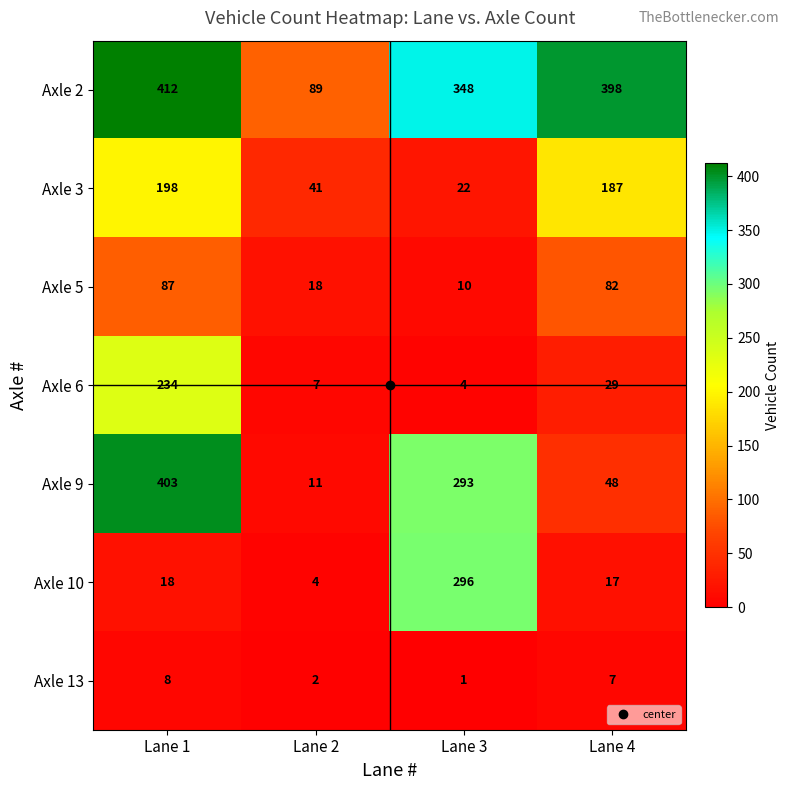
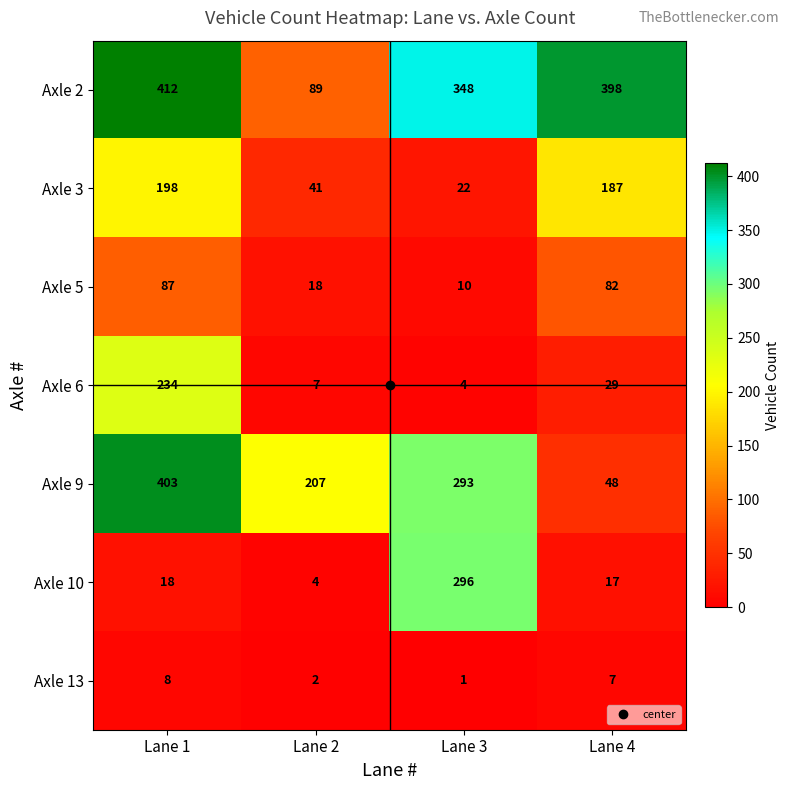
Axle 9, Lane 2: 11 -> 207
